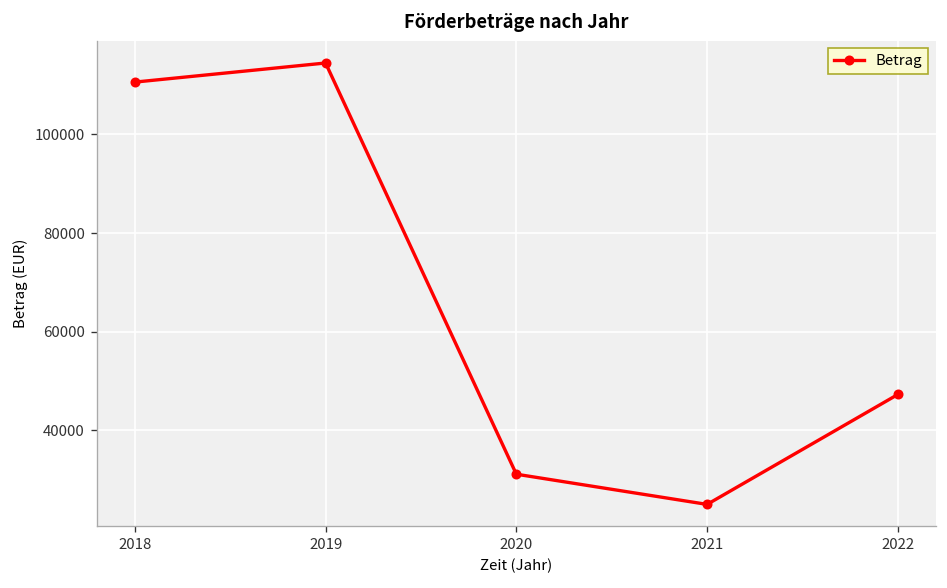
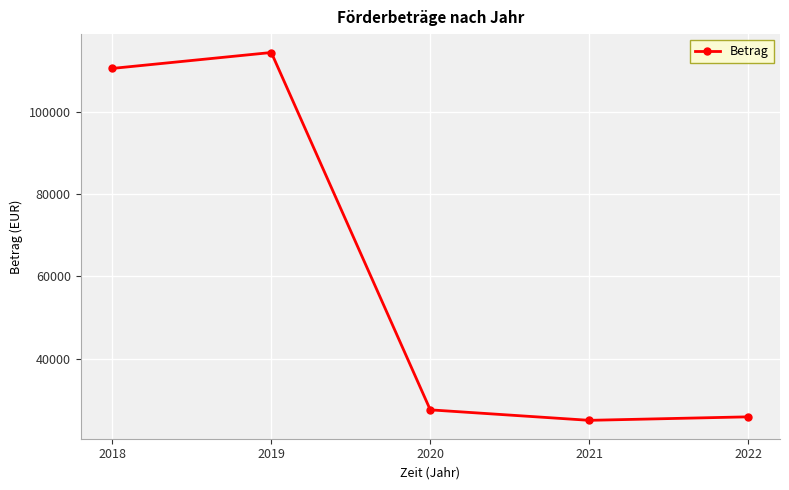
2020: 31000 -> 28000
2022: 47000 -> 26000
